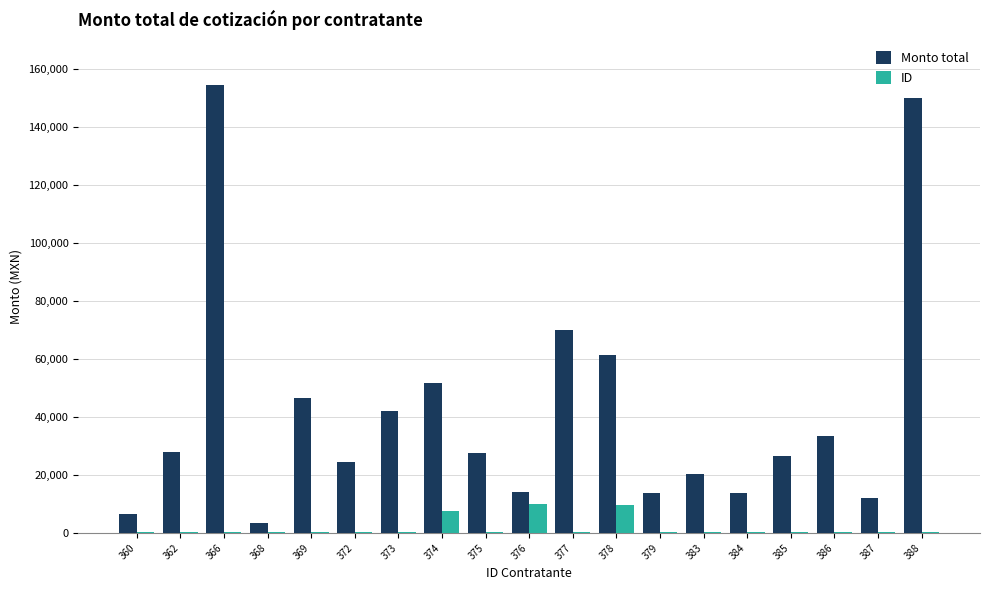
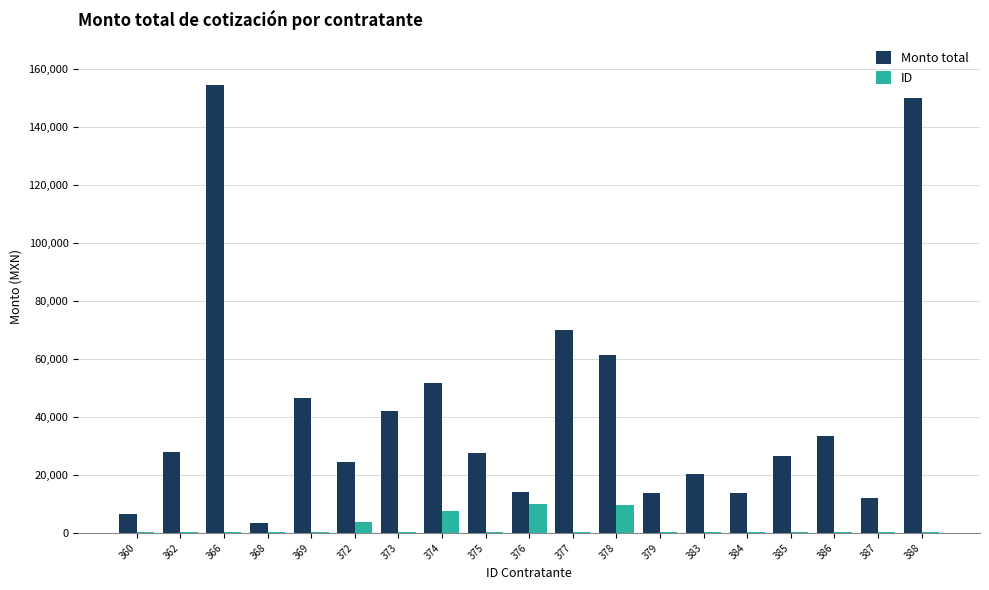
ID, 372: 0 -> 4,000
